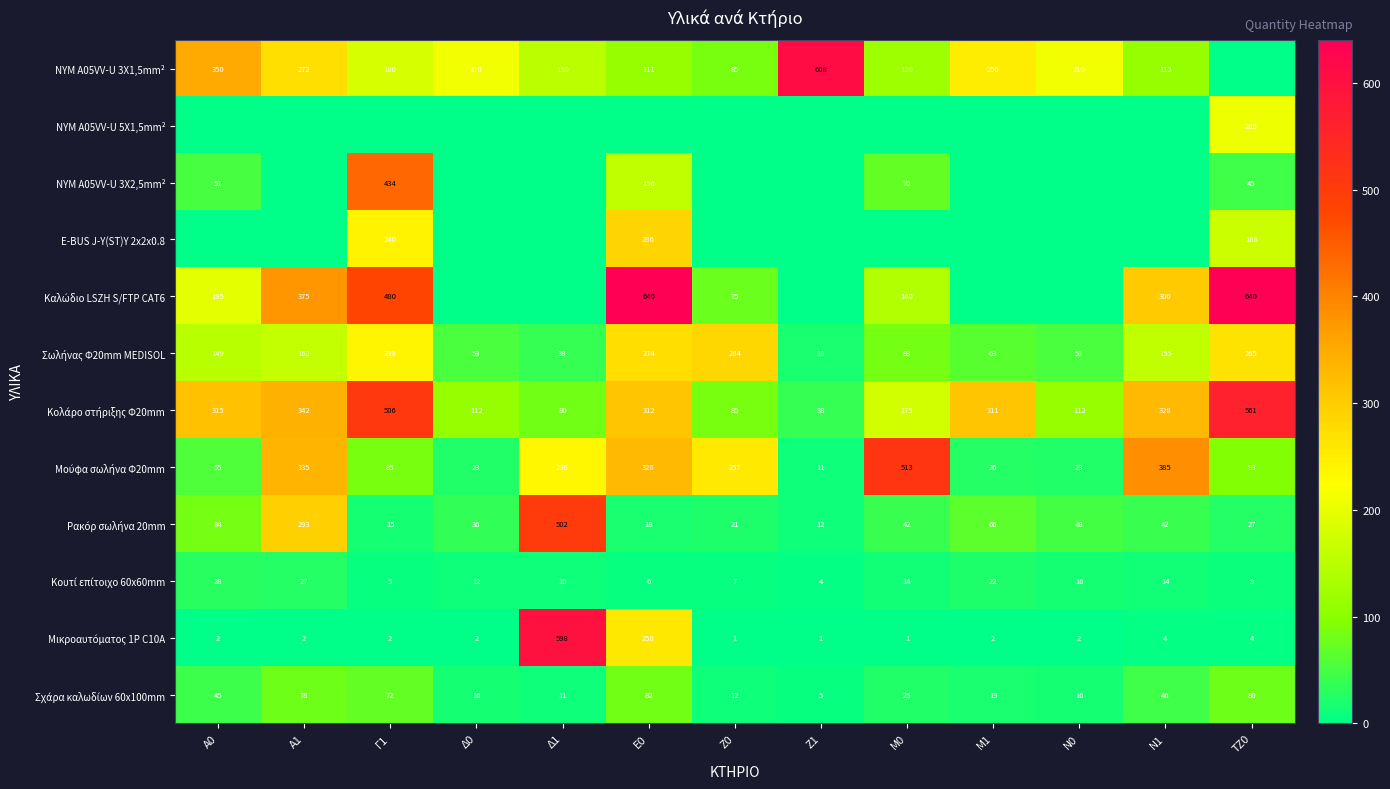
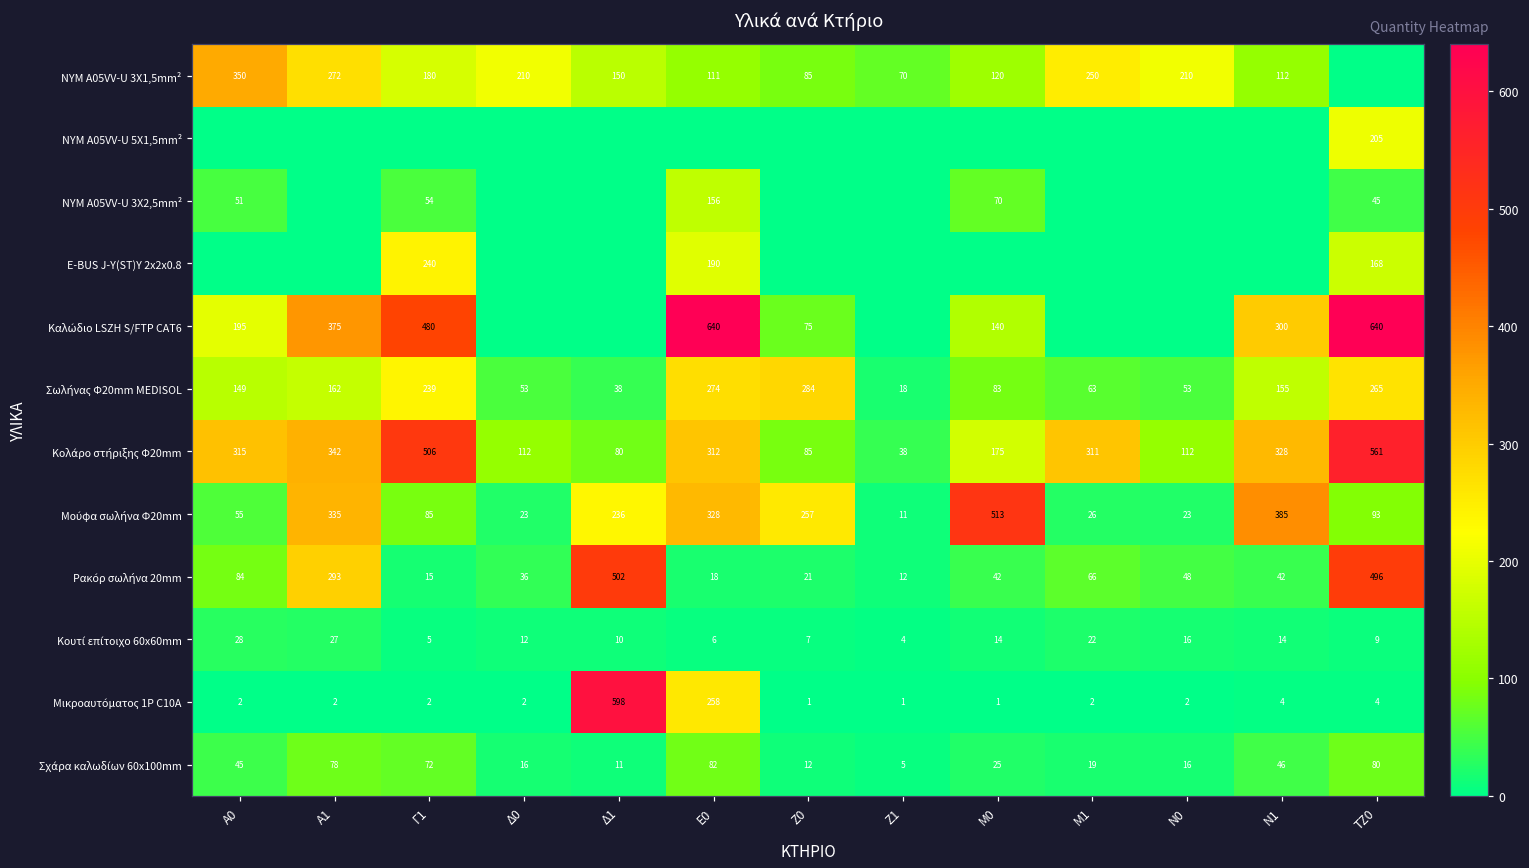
NYM A05VV-U 3X1,5mm², Ζ1: 608 -> 70
NYM A05VV-U 3X2,5mm², Γ1: 434 -> 54
E-BUS J-Y(ST)Y 2x2x0.8, Ε0: 286 -> 190
Ρακόρ σωλήνα 20mm, ΤΖ0: 27 -> 496
